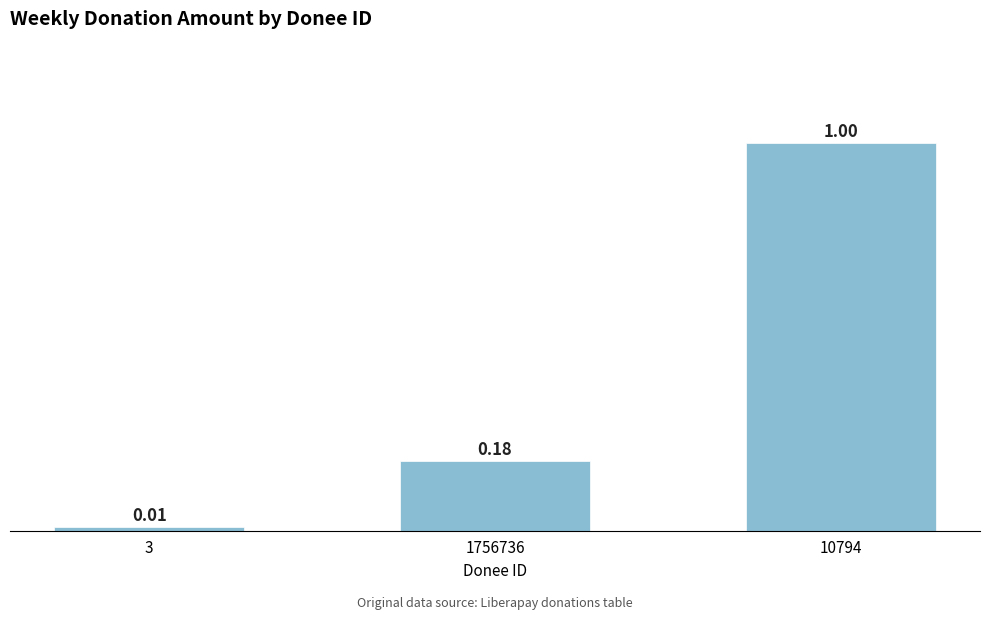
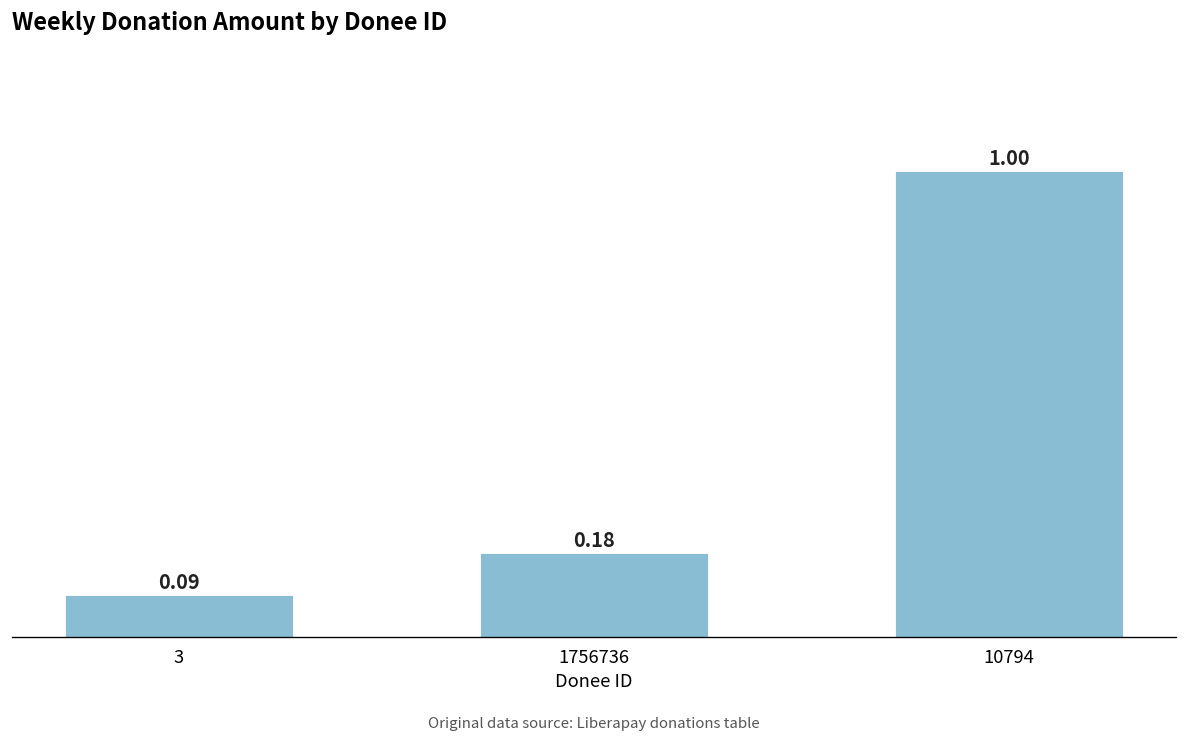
3: 0.01 -> 0.09
